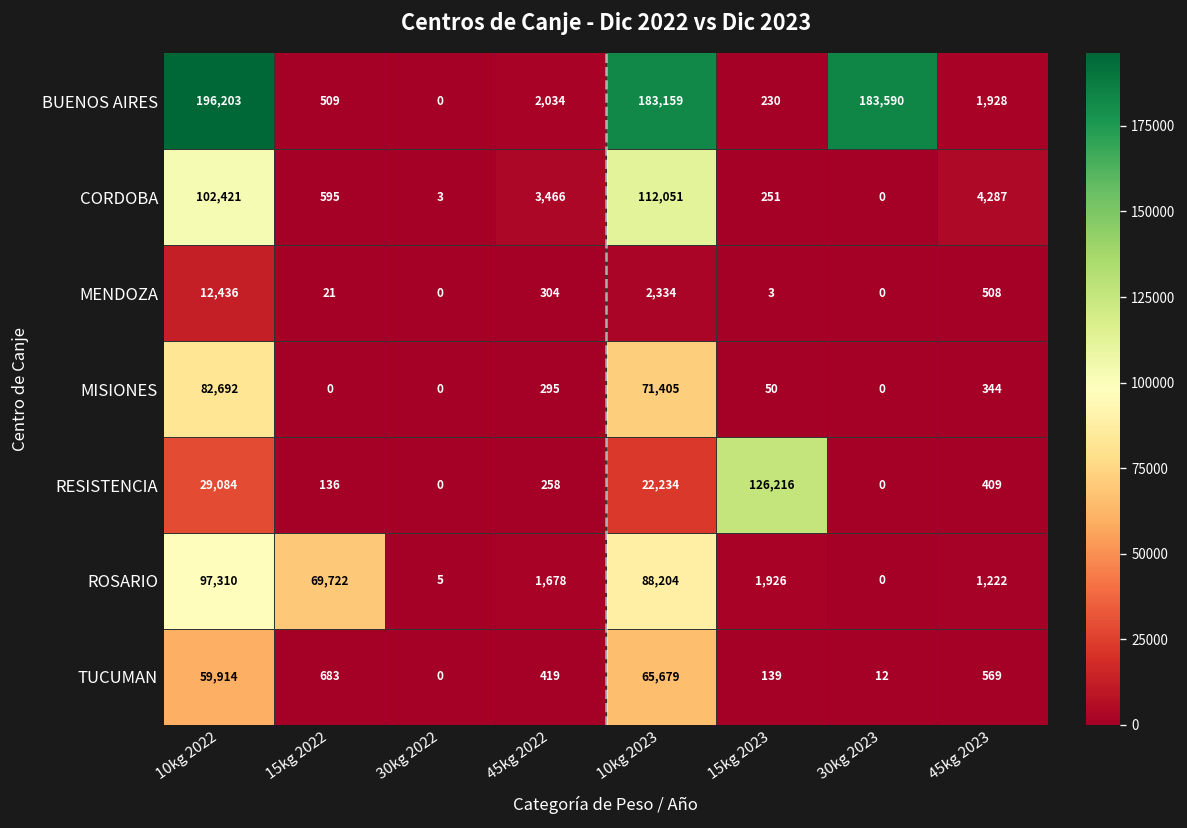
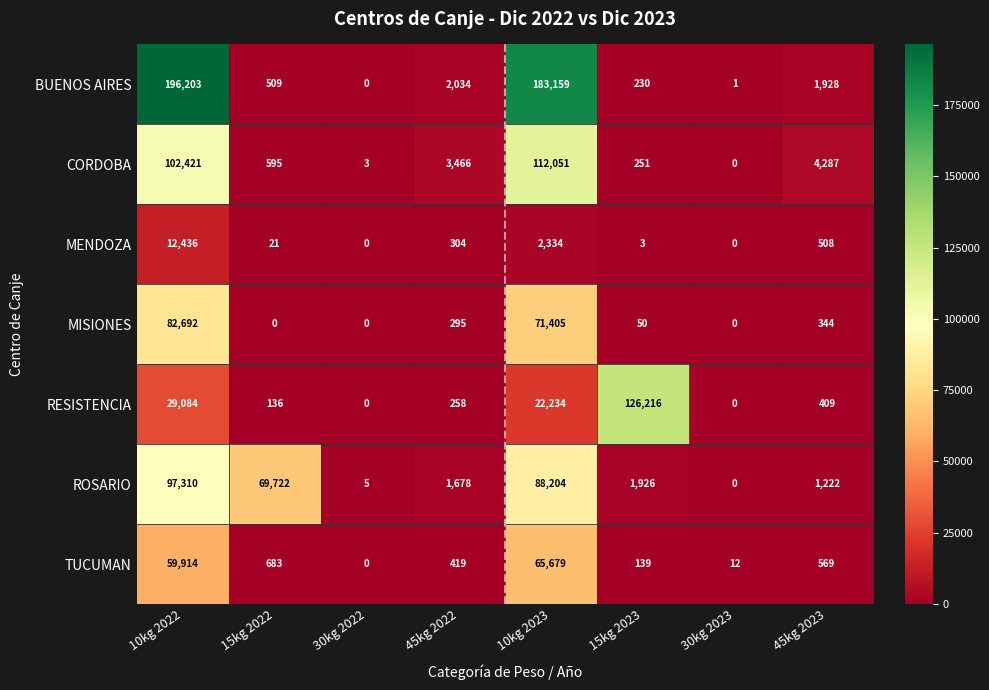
BUENOS AIRES, 30kg 2023: 183,590 -> 1
